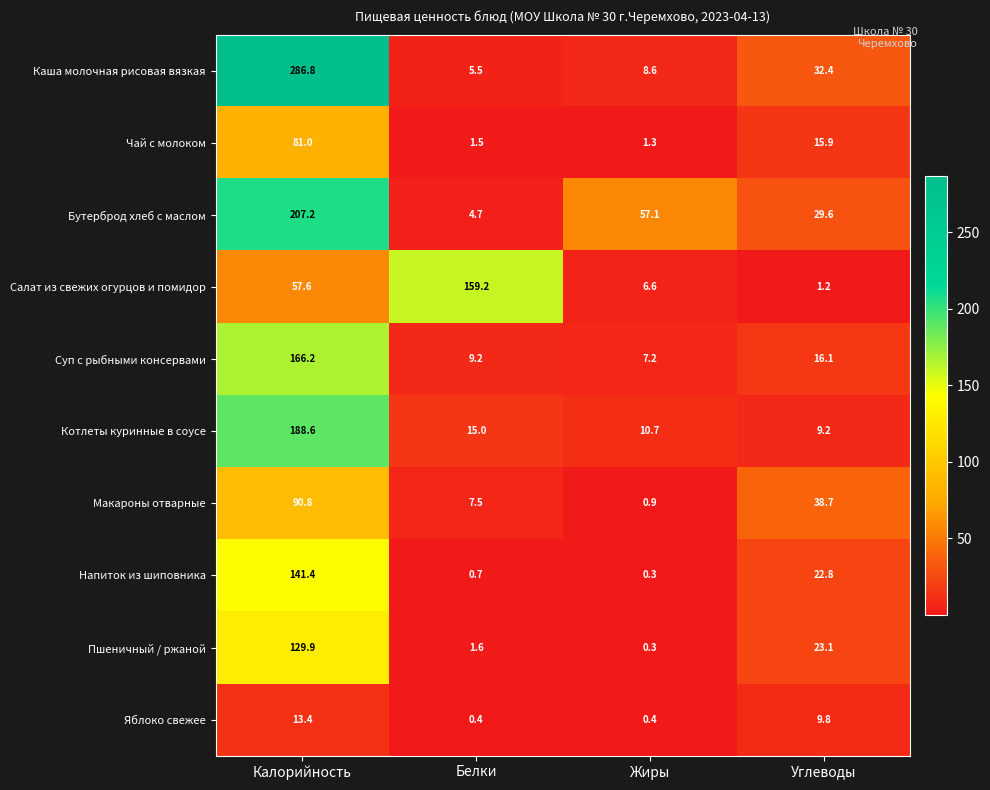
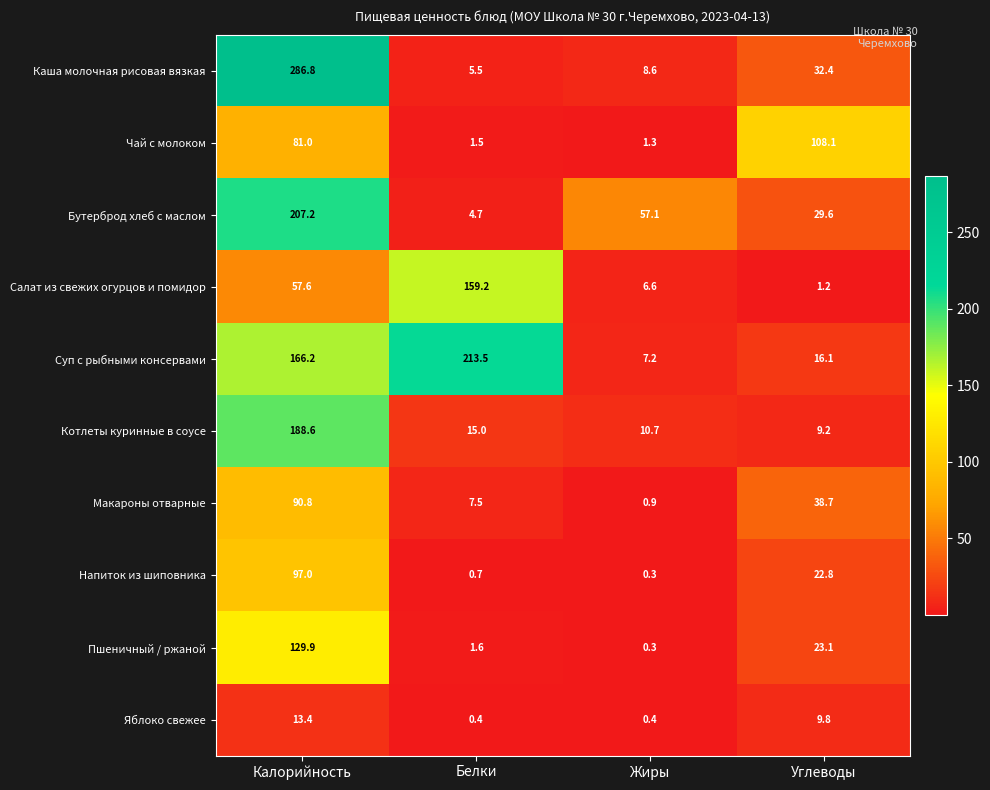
Чай с молоком, Углеводы: 15.9 -> 108.1
Суп с рыбными консервами, Белки: 9.2 -> 213.5
Напиток из шиповника, Калорийность: 141.4 -> 97.0
